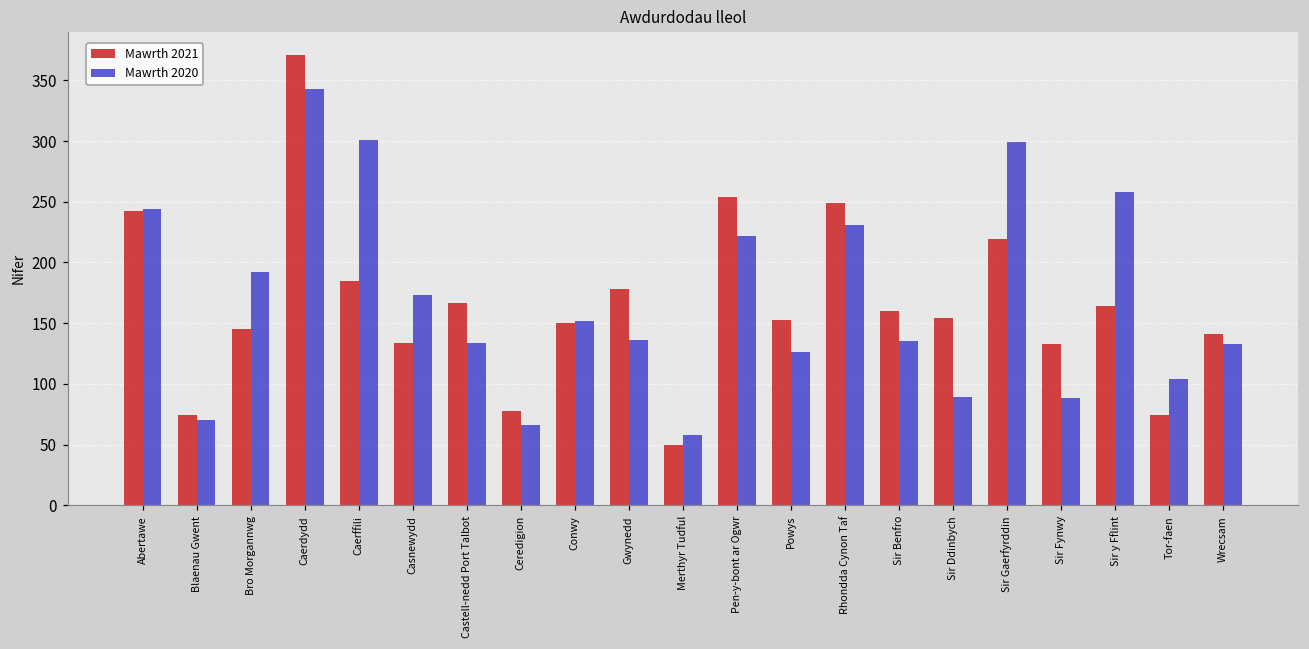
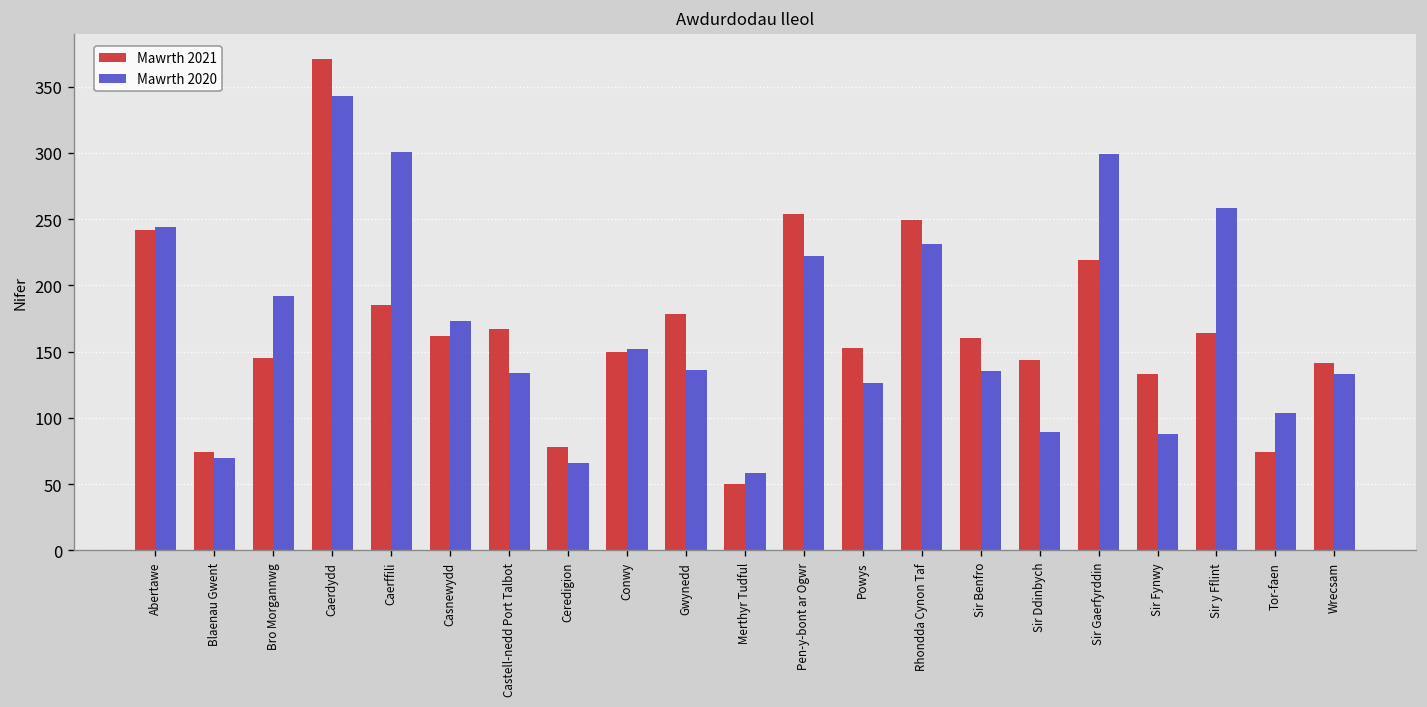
Mawrth 2021, Casnewydd: 134 -> 162
Mawrth 2021, Sir Ddinbych: 154 -> 144
